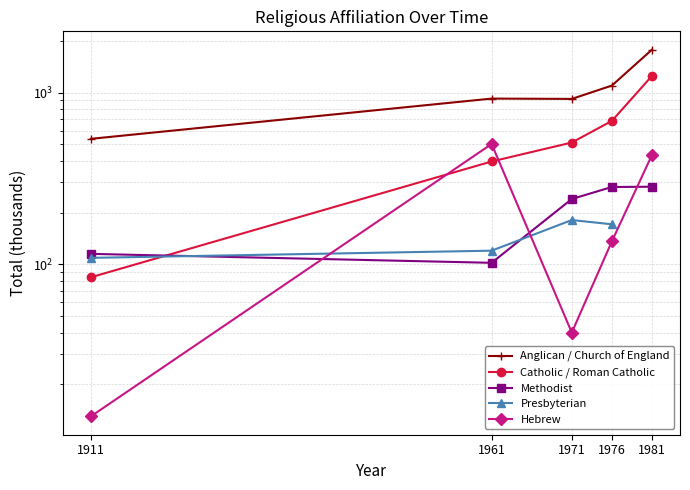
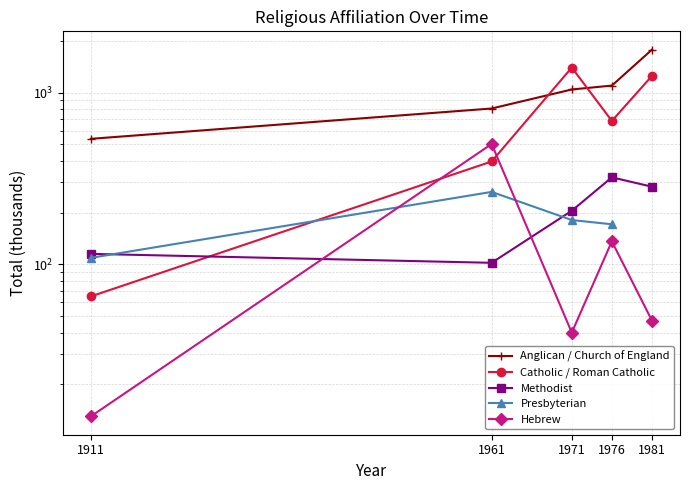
Catholic / Roman Catholic, 1911: 80 -> 65
Anglican / Church of England, 1961: 900 -> 800
Presbyterian, 1961: 120 -> 260
Anglican / Church of England, 1971: 900 -> 1000
Catholic / Roman Catholic, 1971: 510 -> 1400
Methodist, 1971: 240 -> 210
Methodist, 1976: 280 -> 320
Hebrew, 1981: 430 -> 47
